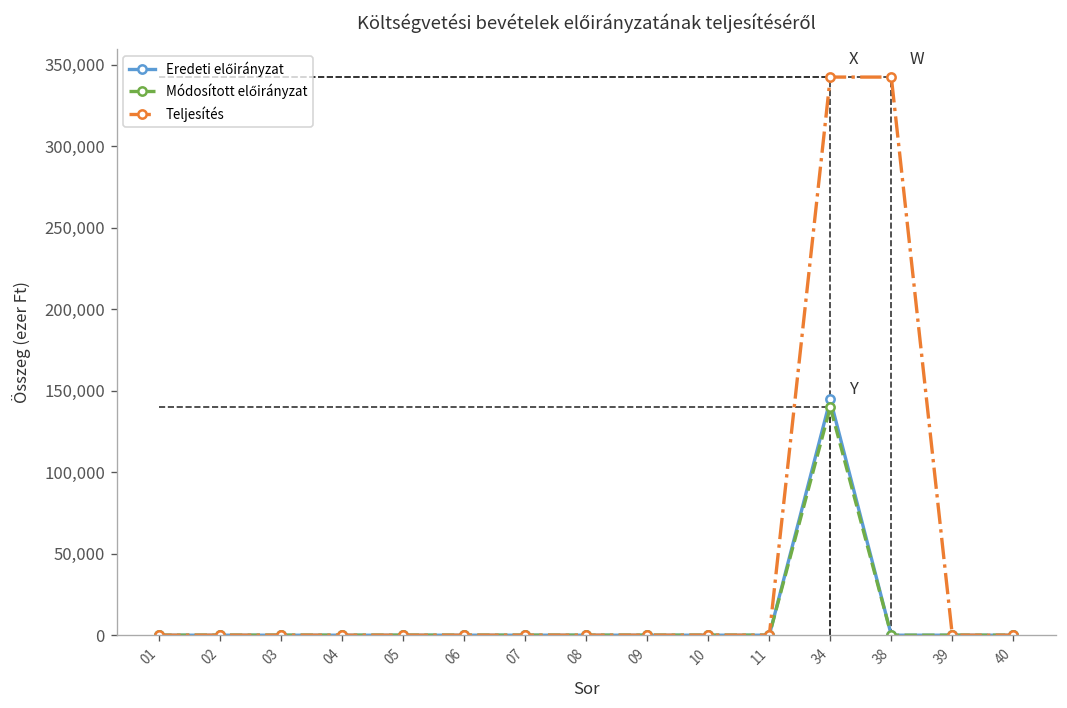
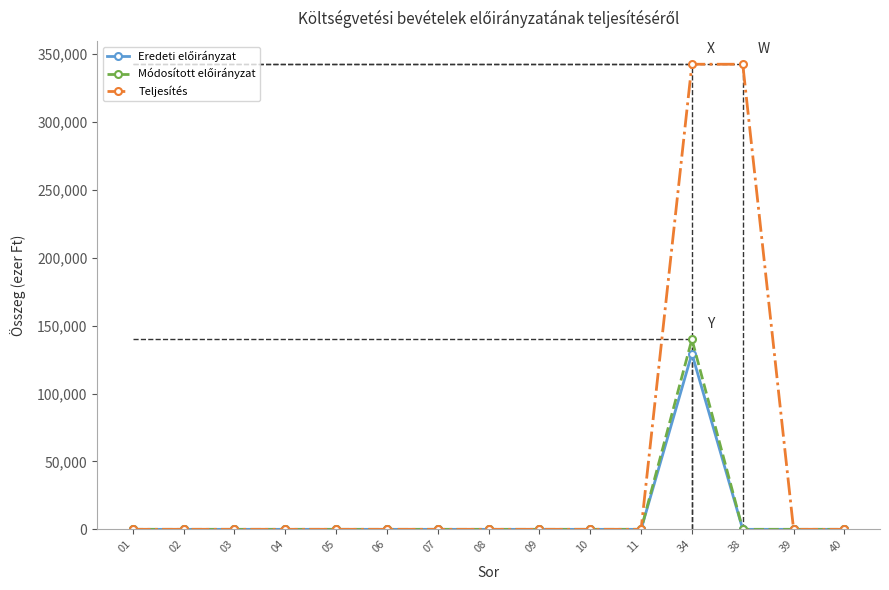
Eredeti előirányzat, 34: 145,000 -> 129,000
